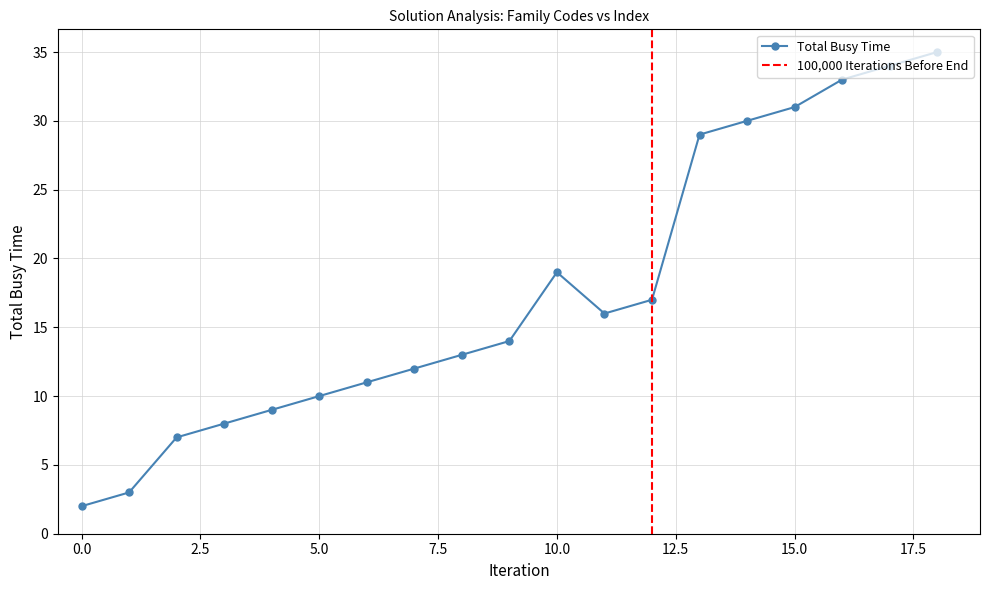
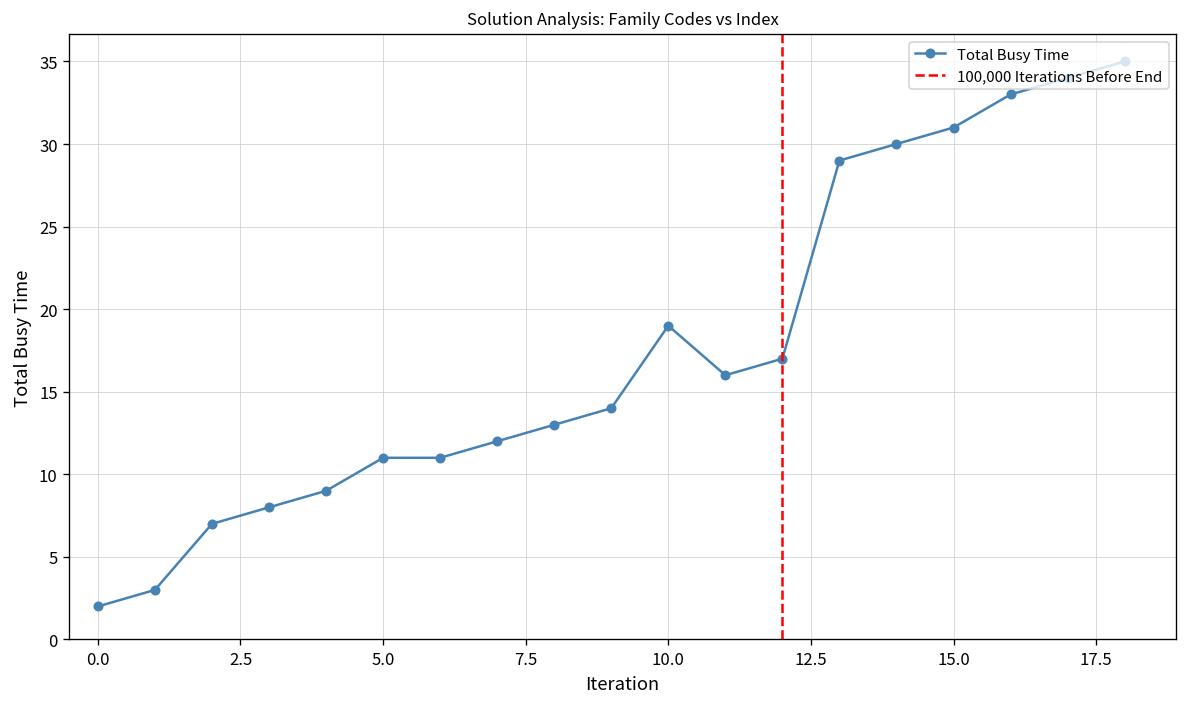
5.0: 10 -> 11
